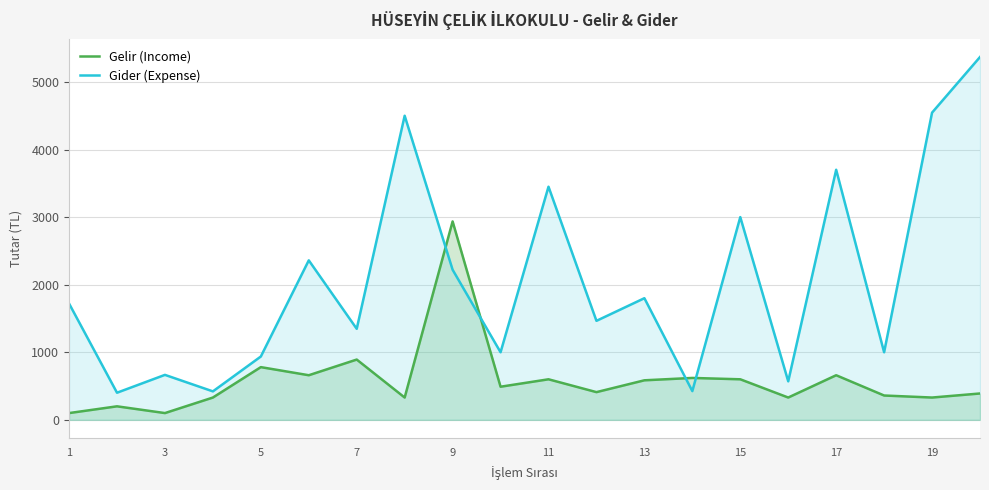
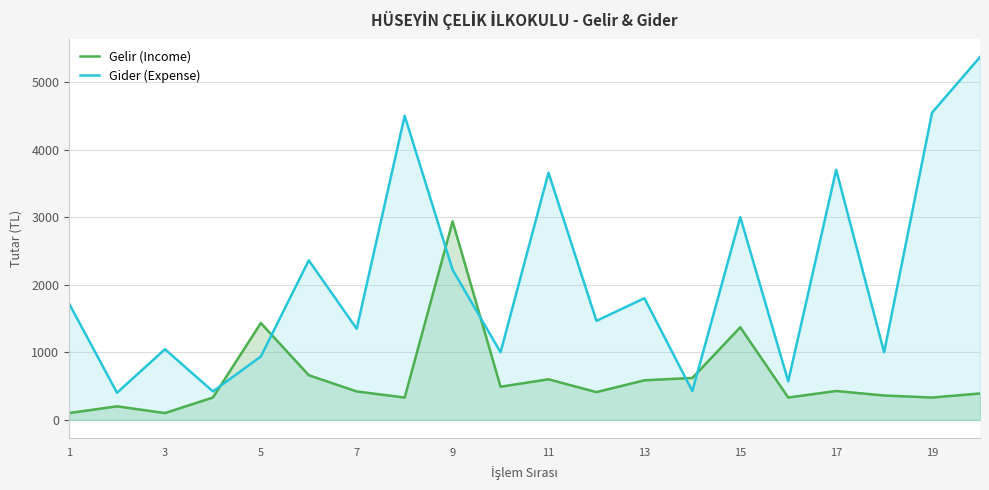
Gider (Expense), 3: 700 -> 1000
Gelir (Income), 5: 800 -> 1400
Gelir (Income), 7: 900 -> 400
Gider (Expense), 11: 3500 -> 3700
Gelir (Income), 15: 600 -> 1400
Gelir (Income), 17: 700 -> 400
